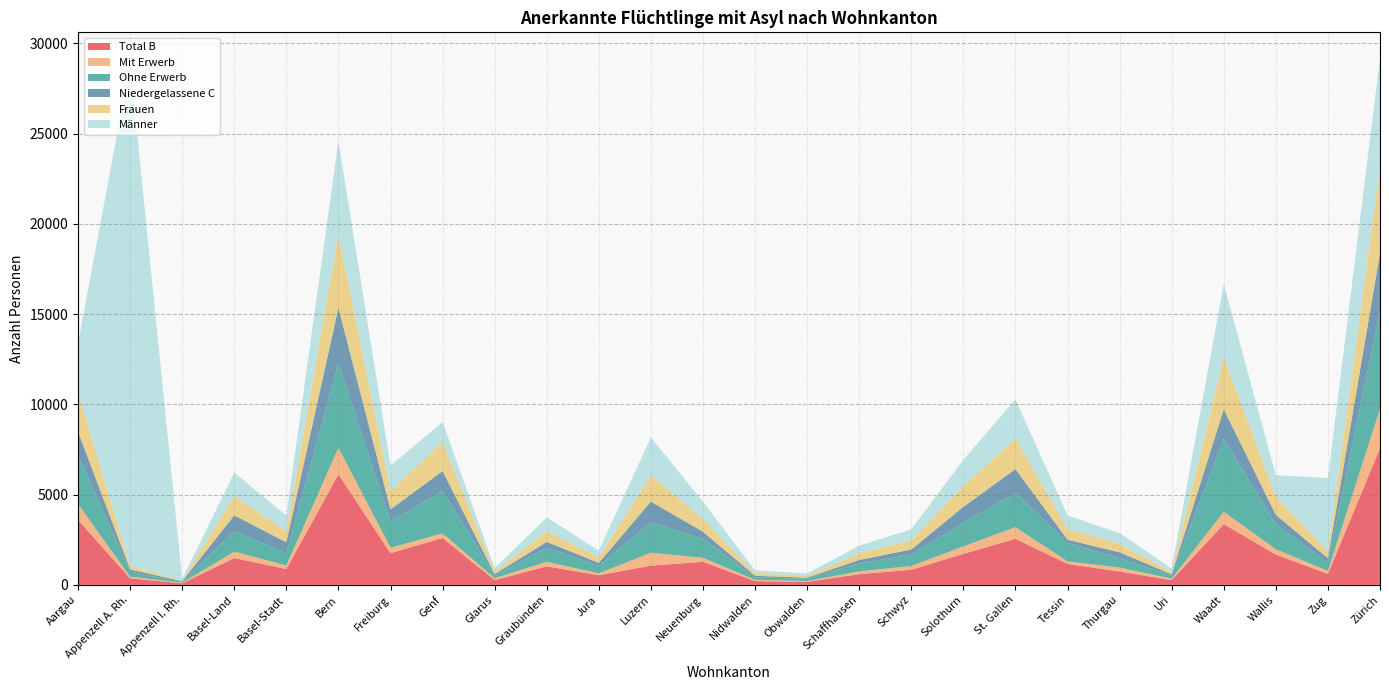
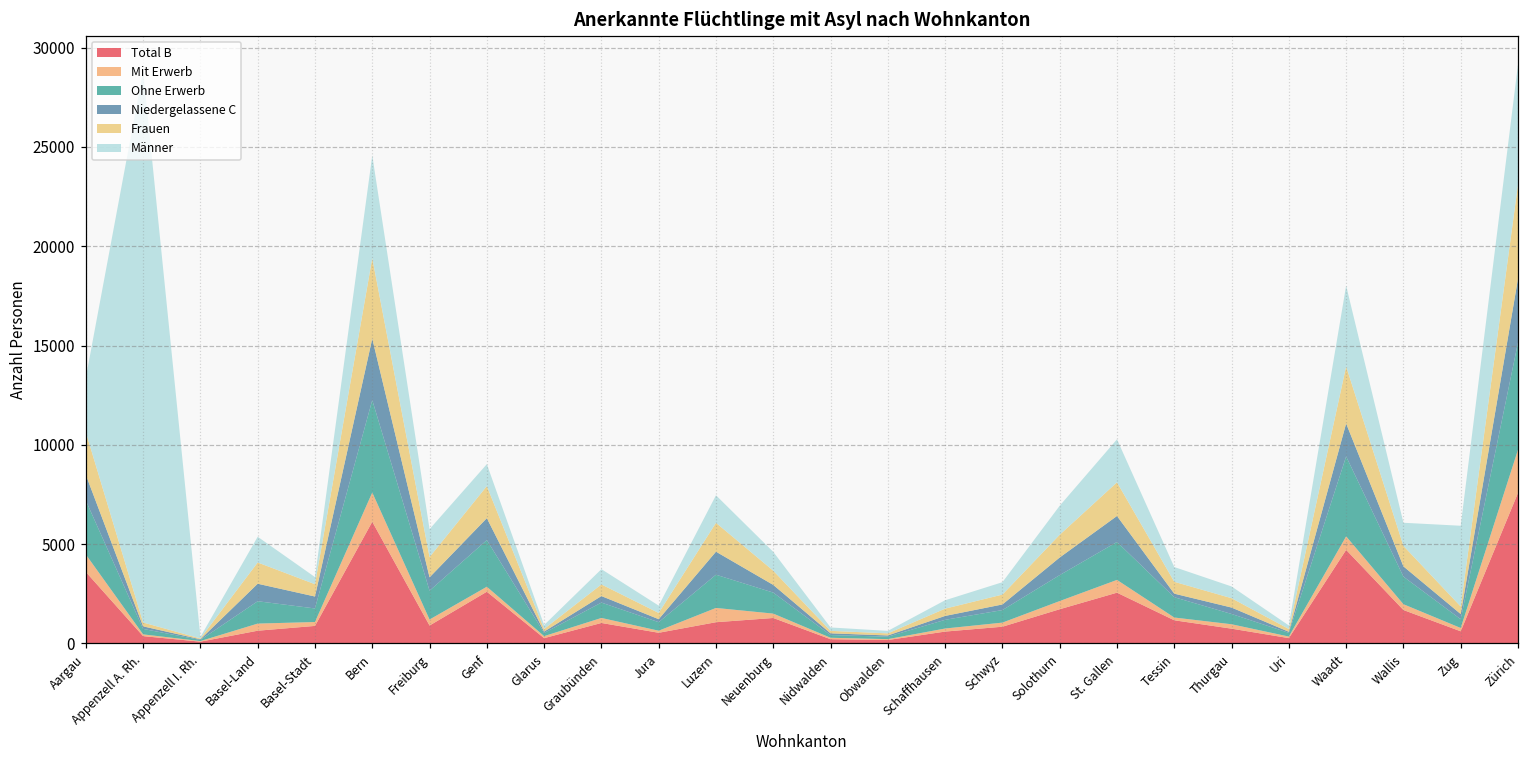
Total B, Basel-Land: 1500 -> 600
Männer, Basel-Stadt: 900 -> 400
Total B, Freiburg: 1800 -> 900
Männer, Luzern: 2100 -> 1400
Total B, Waadt: 3400 -> 4700
